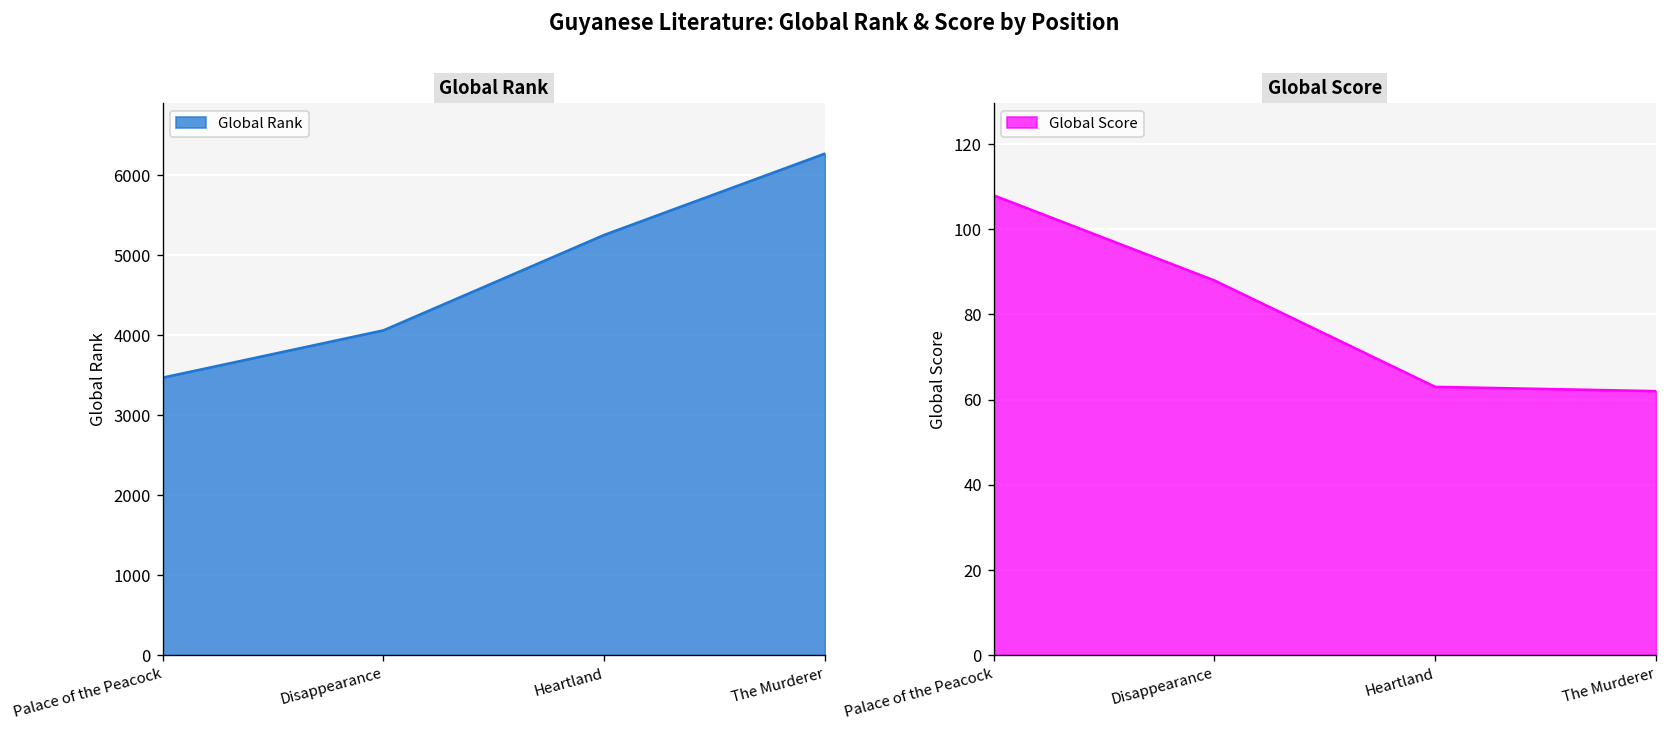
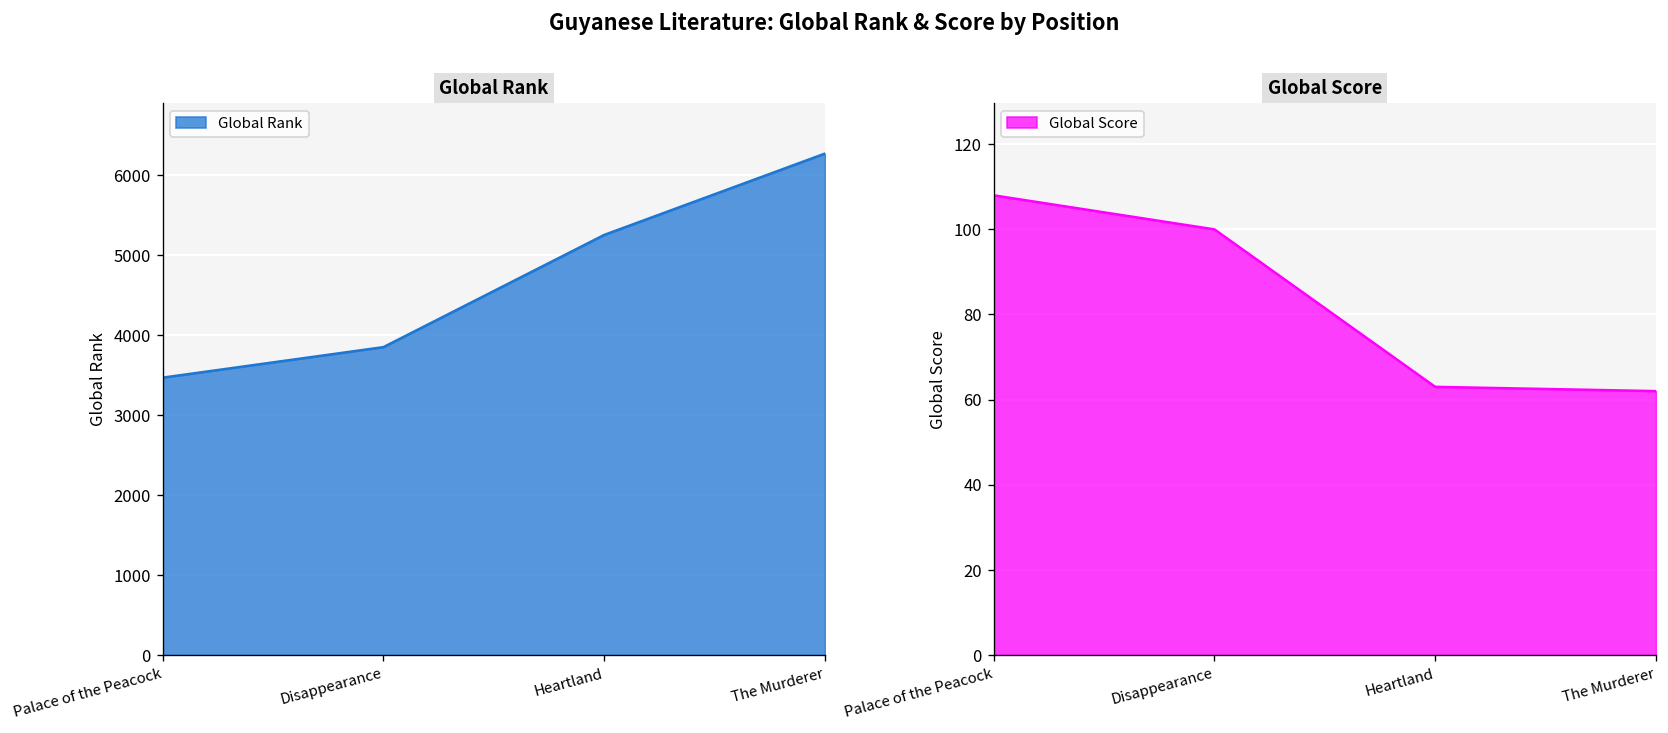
Global Rank, Disappearance: 4100 -> 3900
Global Score, Disappearance: 88 -> 100
